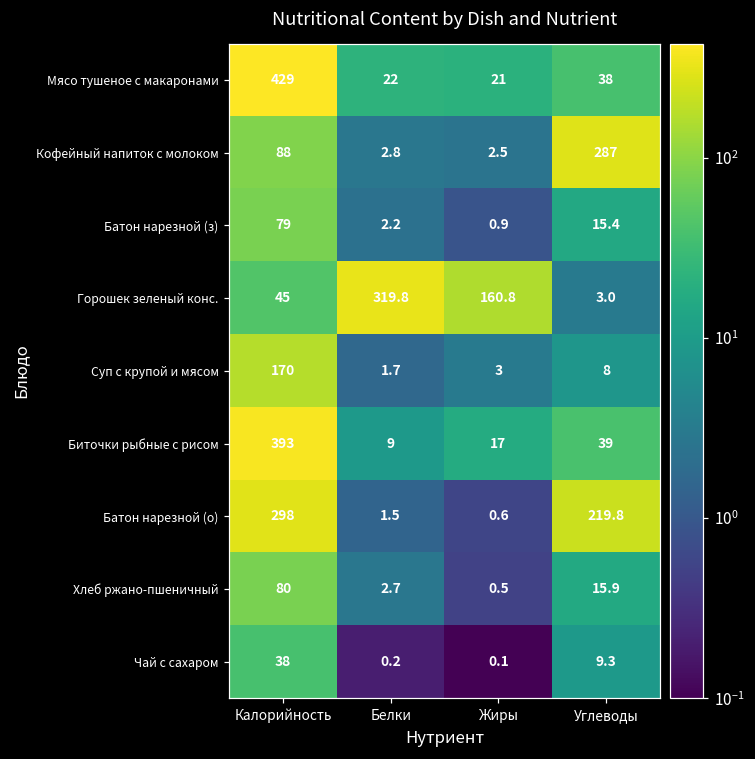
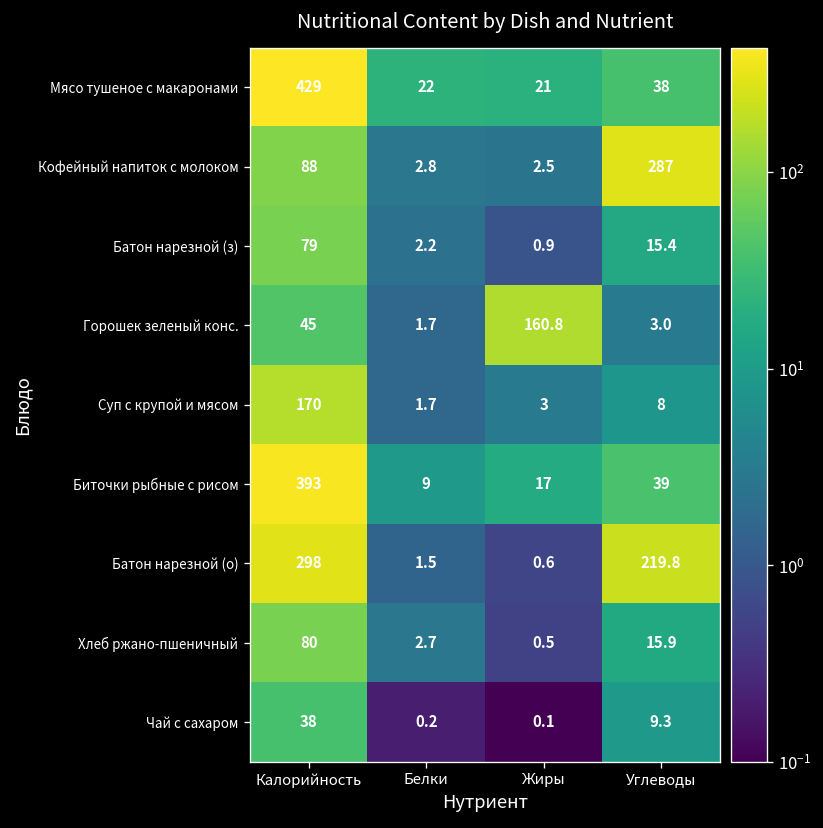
Горошек зеленый конс., Белки: 319.8 -> 1.7
